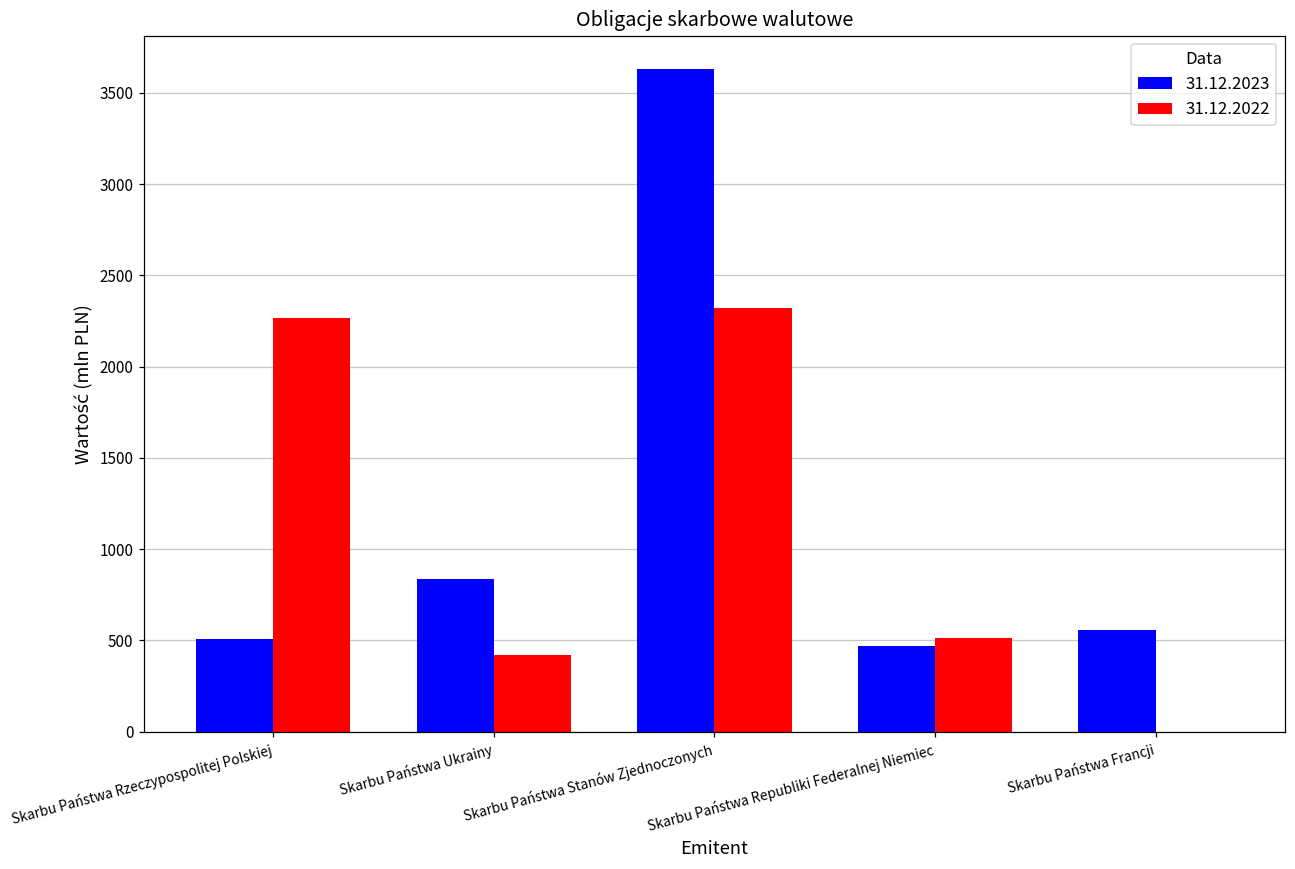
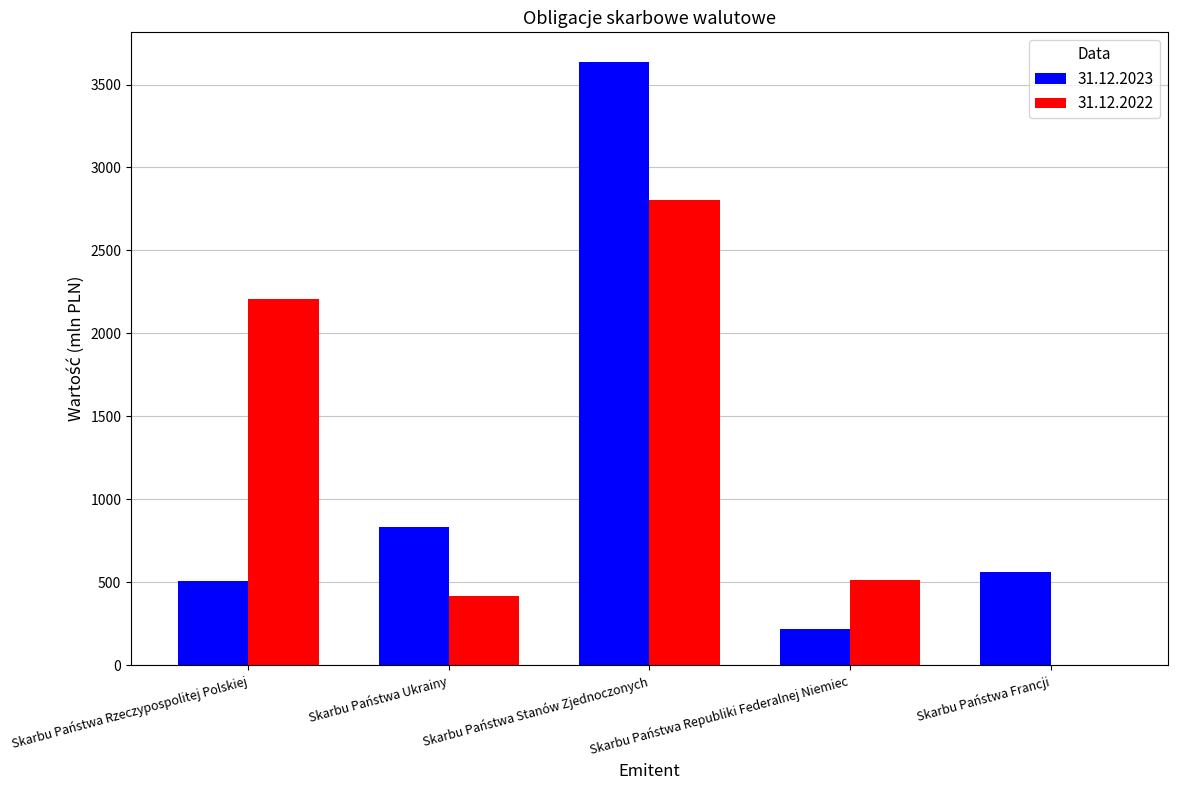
31.12.2022, Skarbu Państwa Rzeczypospolitej Polskiej: 2270 -> 2210
31.12.2022, Skarbu Państwa Stanów Zjednoczonych: 2320 -> 2800
31.12.2023, Skarbu Państwa Republiki Federalnej Niemiec: 470 -> 220
